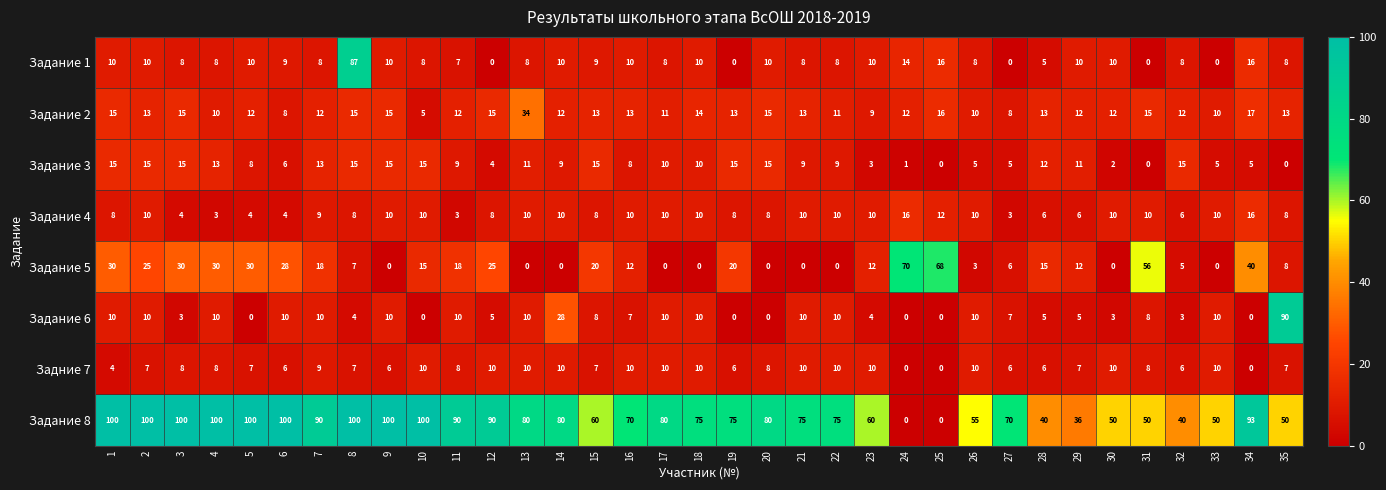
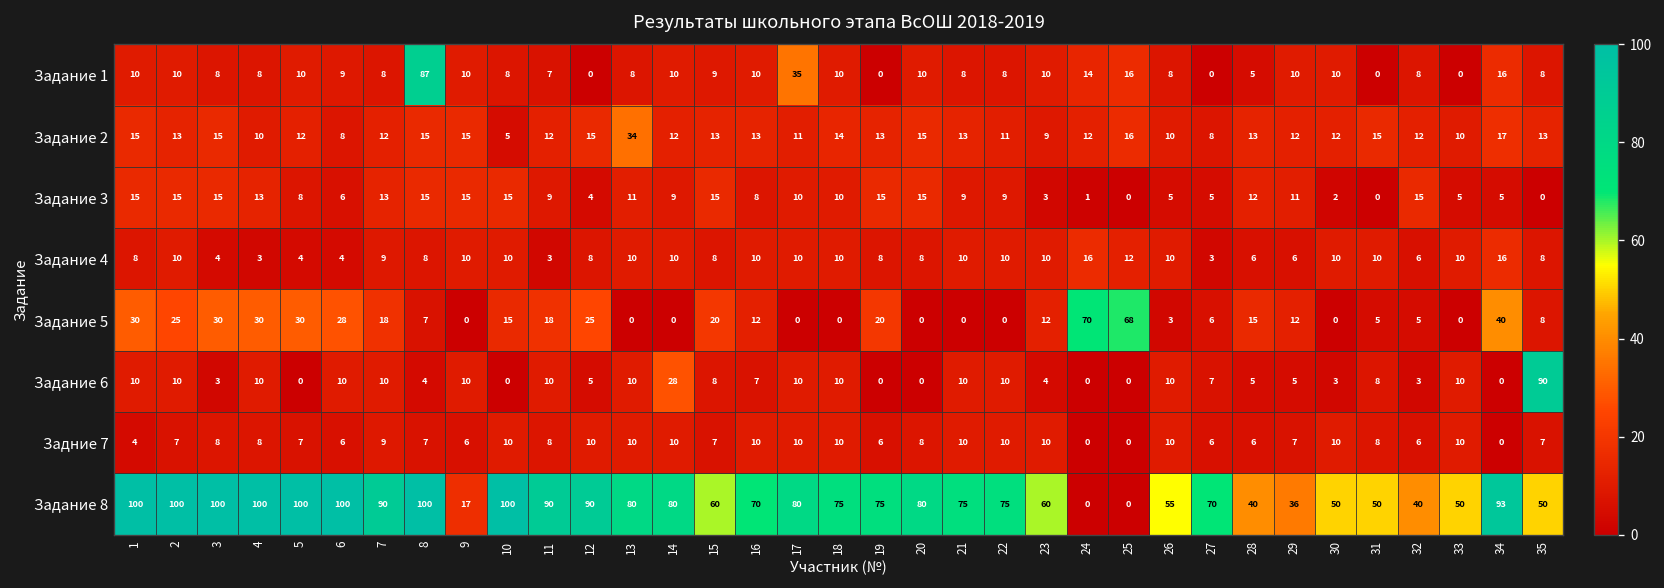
Задание 1, 17: 8 -> 35
Задание 5, 31: 56 -> 5
Задание 8, 9: 100 -> 17
